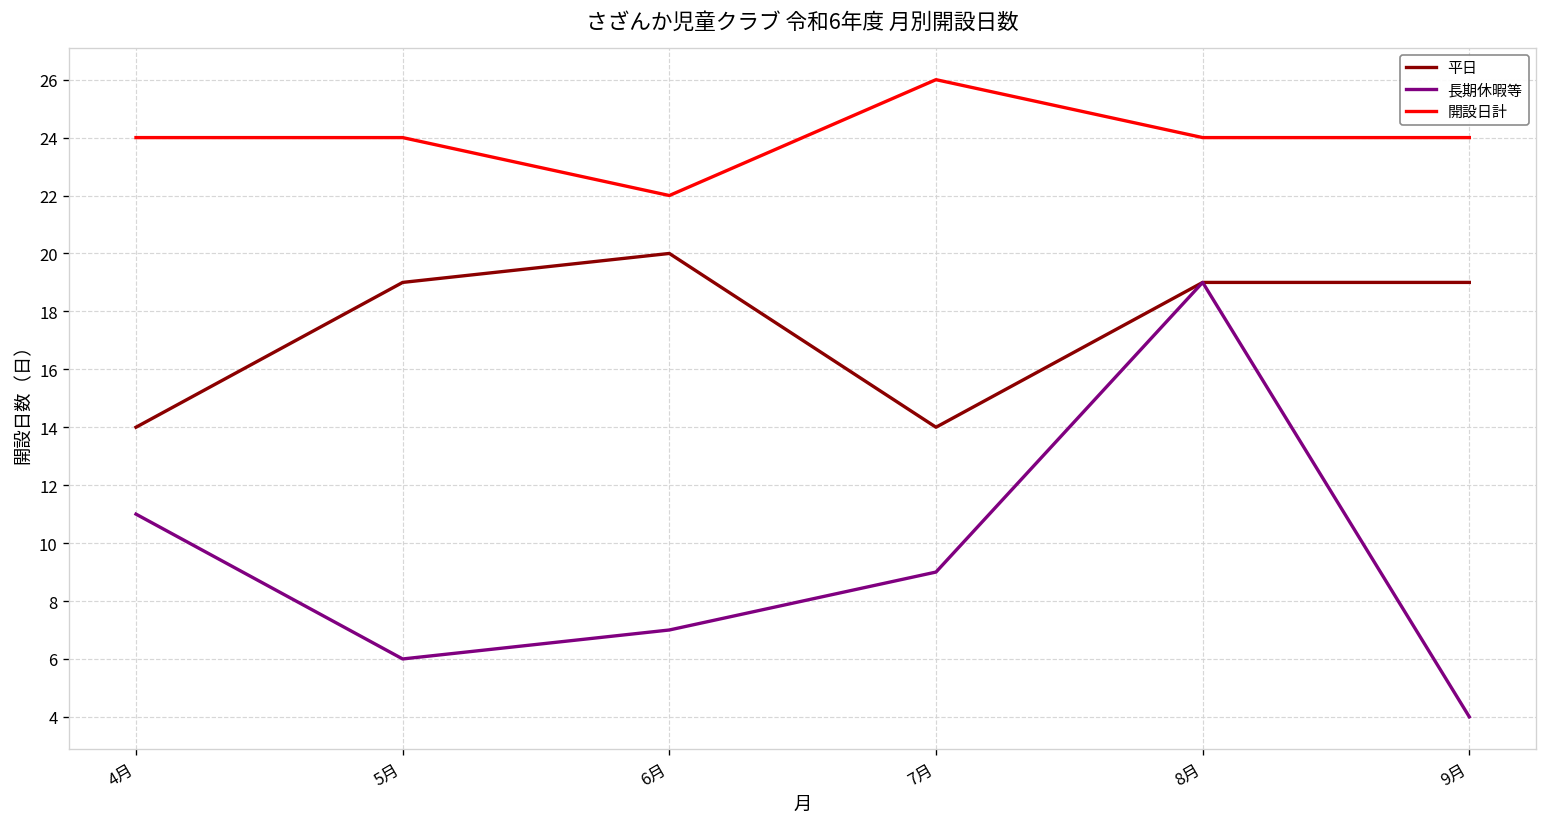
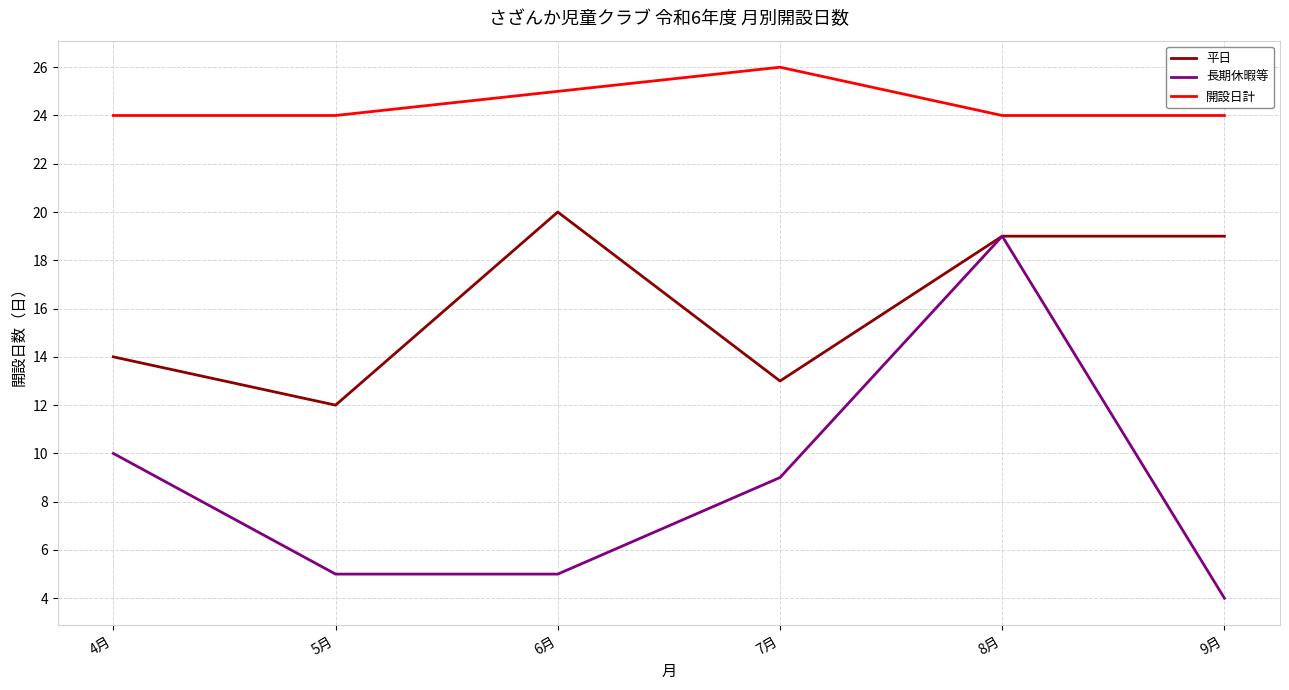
長期休暇等, 4月: 11 -> 10
平日, 5月: 19 -> 12
長期休暇等, 5月: 6 -> 5
長期休暇等, 6月: 7 -> 5
開設日計, 6月: 22 -> 25
平日, 7月: 14 -> 13
